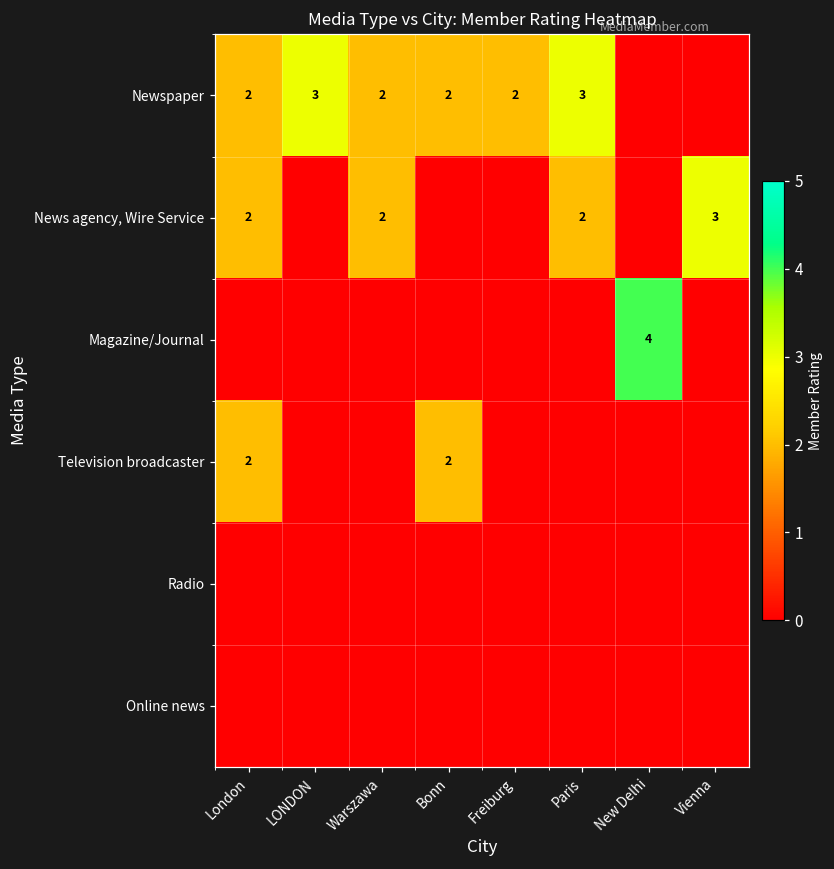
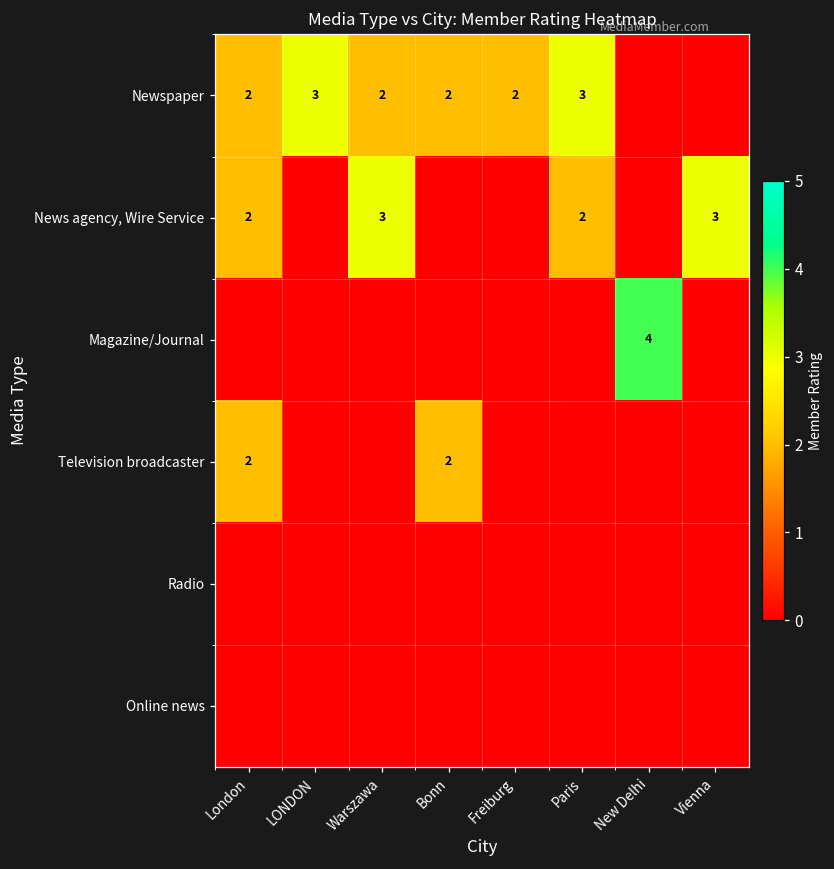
News agency, Wire Service, Warszawa: 2 -> 3
